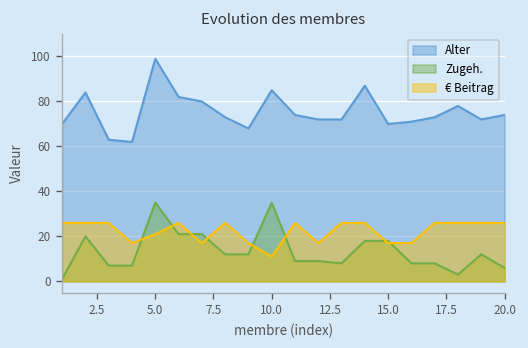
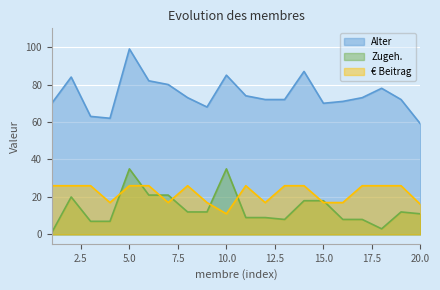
€ Beitrag, 5.0: 21 -> 26
Alter, 20.0: 74 -> 59
Zugeh., 20.0: 6 -> 11
€ Beitrag, 20.0: 26 -> 16
